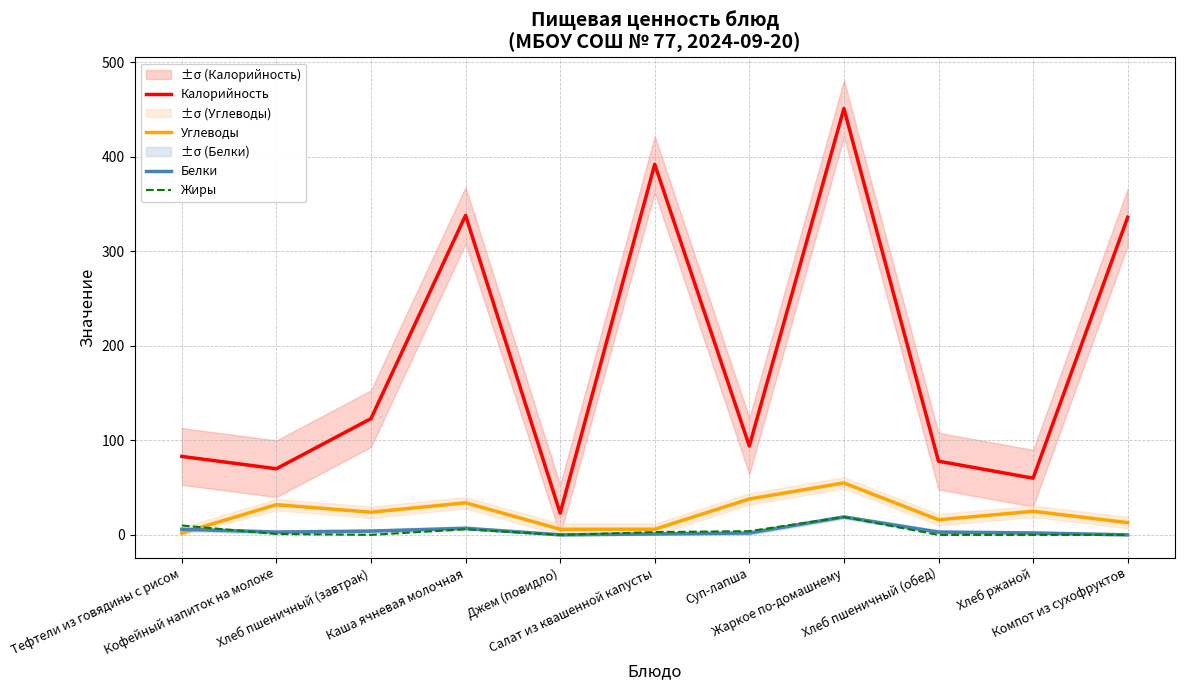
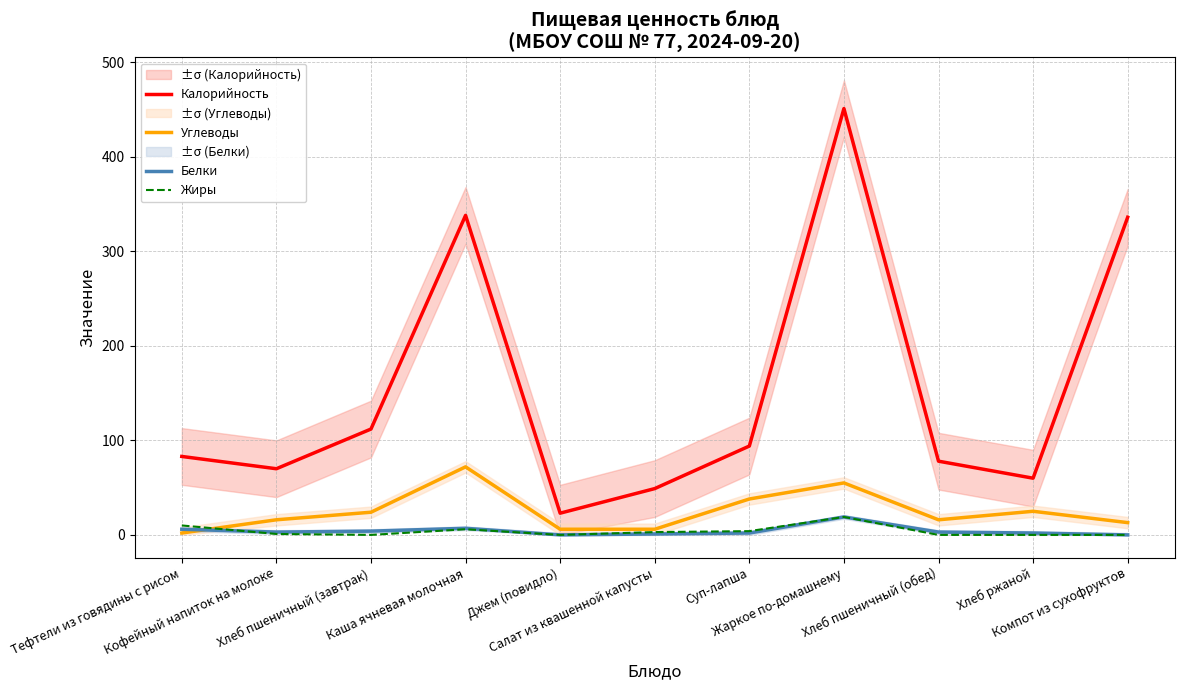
Углеводы, Кофейный напиток на молоке: 30 -> 20
Калорийность, Хлеб пшеничный (завтрак): 120 -> 110
Углеводы, Каша ячневая молочная: 30 -> 70
Калорийность, Салат из квашенной капусты: 390 -> 50
